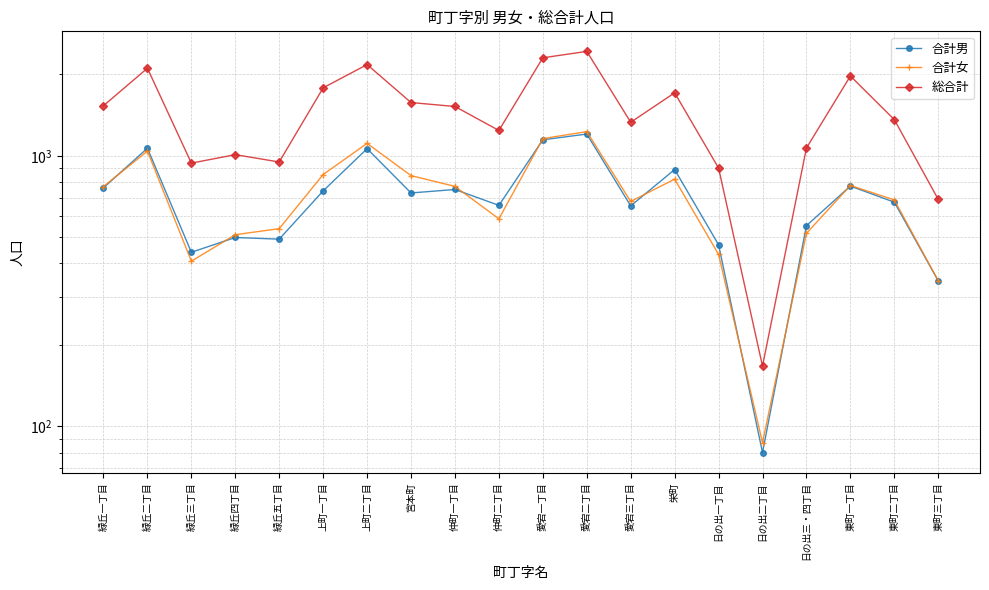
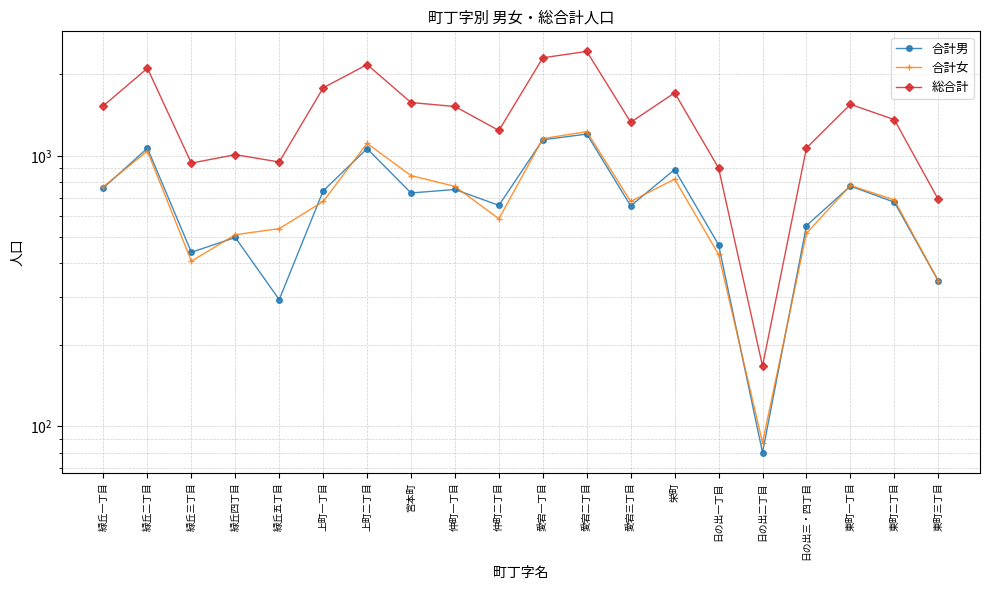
合計男, 緑丘五丁目: 490 -> 290
合計女, 上町一丁目: 850 -> 680
総合計, 東町一丁目: 2000 -> 1600
